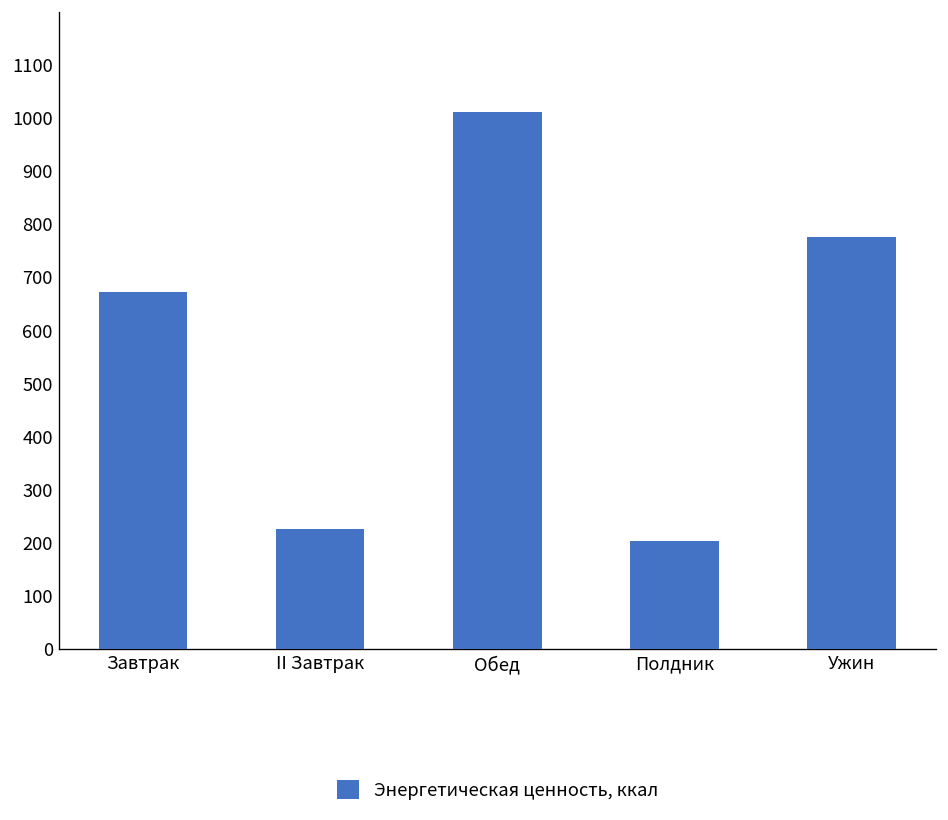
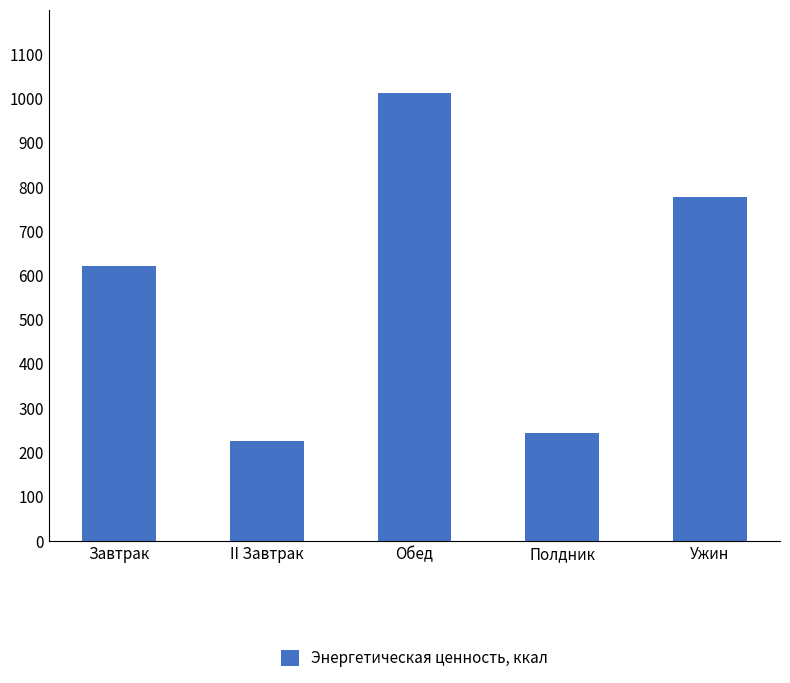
Завтрак: 670 -> 620
Полдник: 200 -> 240
